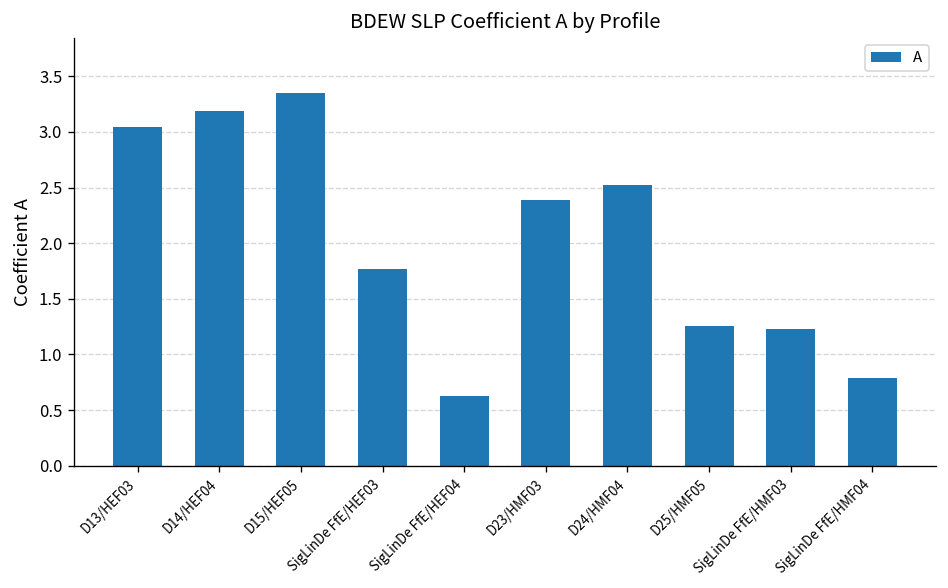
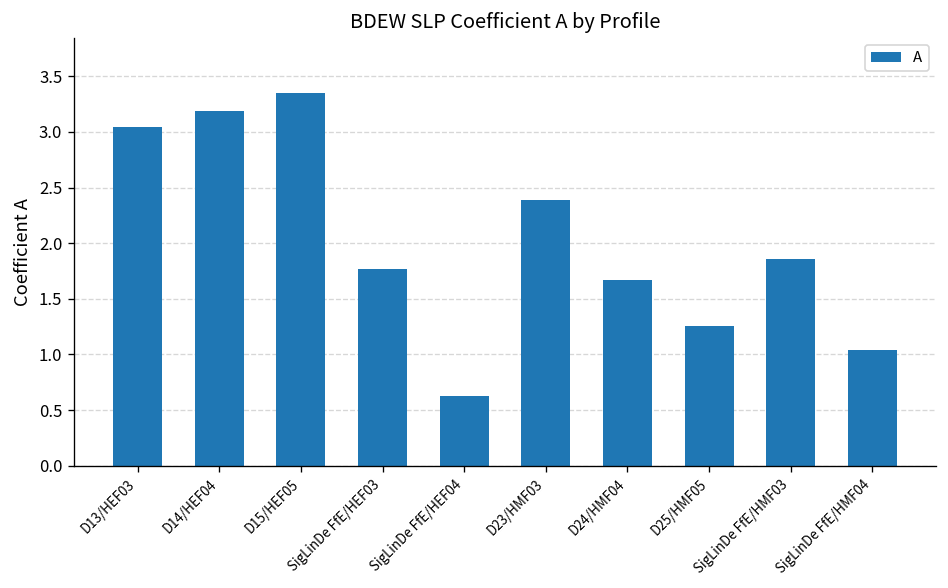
D24/HMF04: 2.5 -> 1.7
SigLinDe FfE/HMF03: 1.2 -> 1.9
SigLinDe FfE/HMF04: 0.8 -> 1.0
